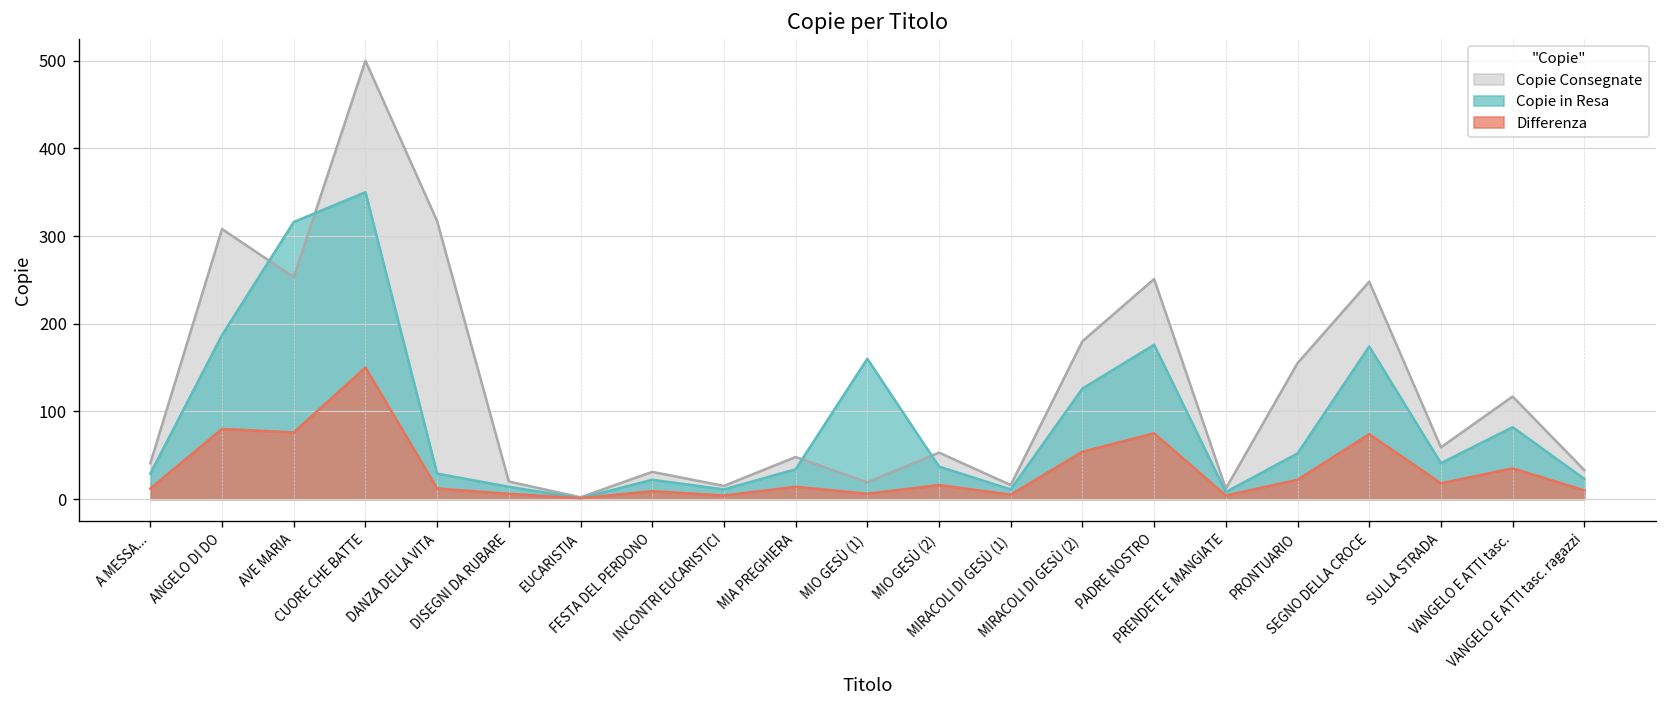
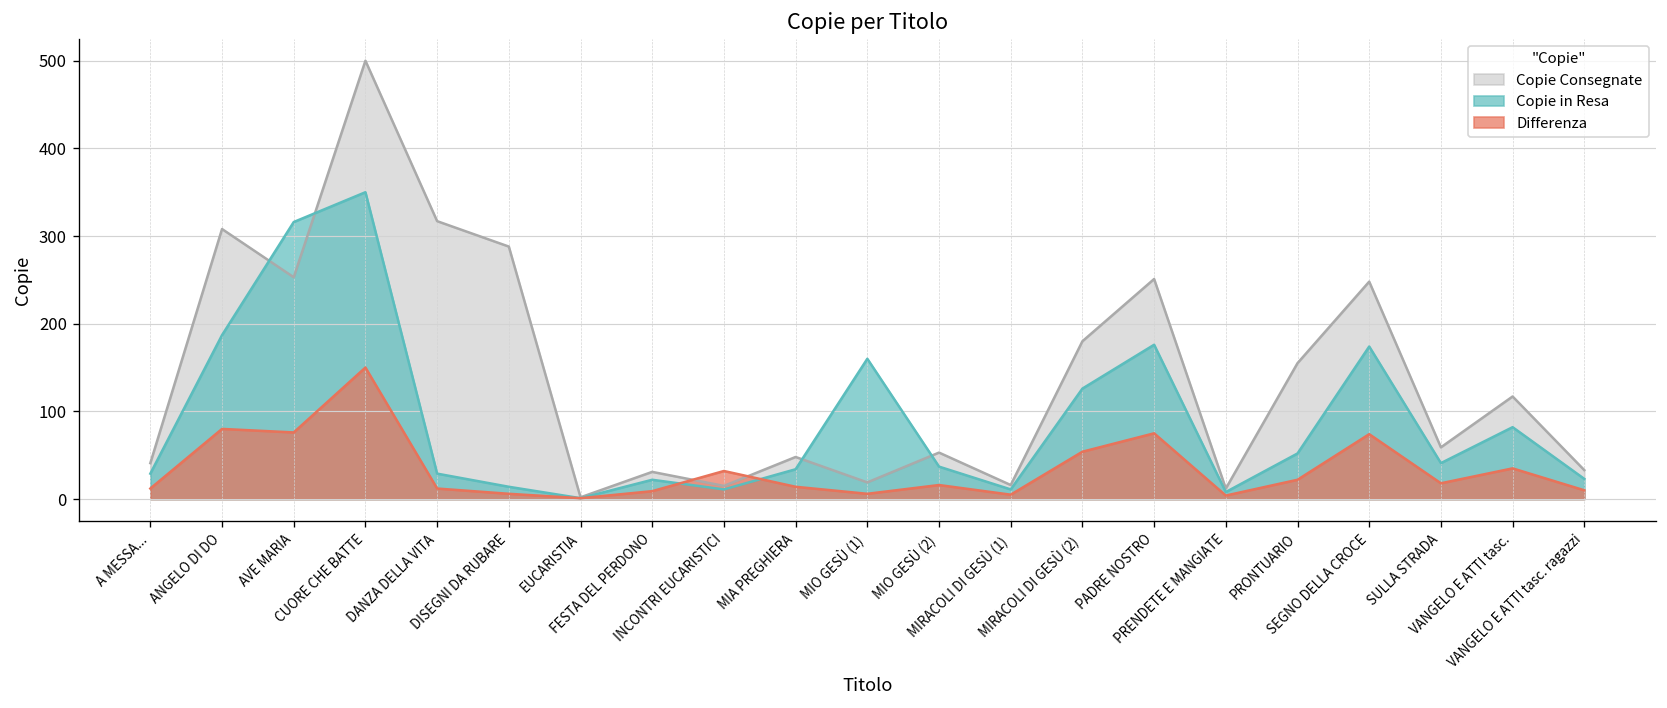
Copie Consegnate, DISEGNI DA RUBARE: 20 -> 290
Differenza, INCONTRI EUCARISTICI: 0 -> 30
